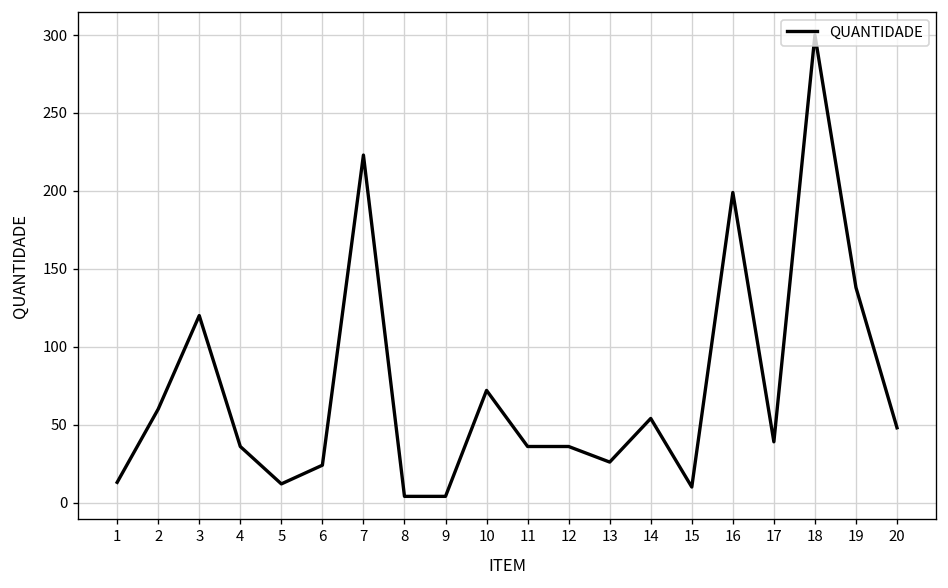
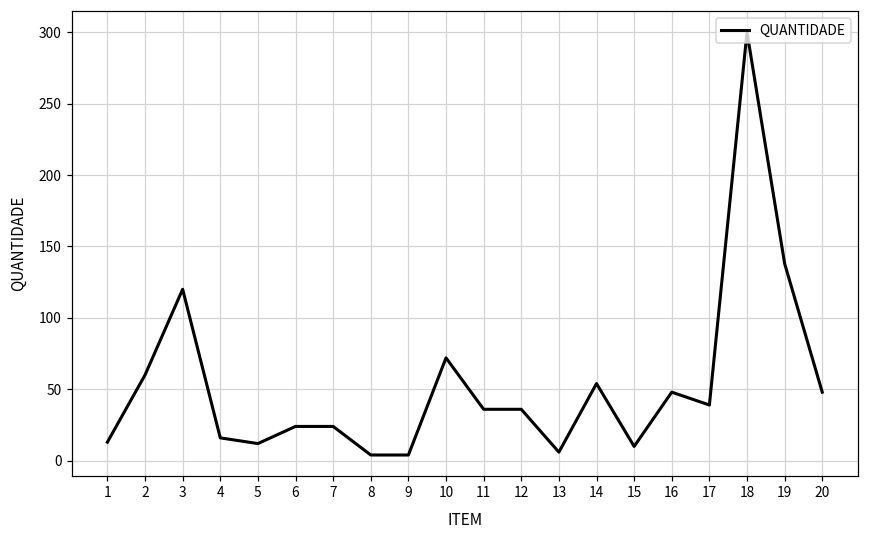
4: 36 -> 16
7: 223 -> 24
13: 26 -> 6
16: 199 -> 48
